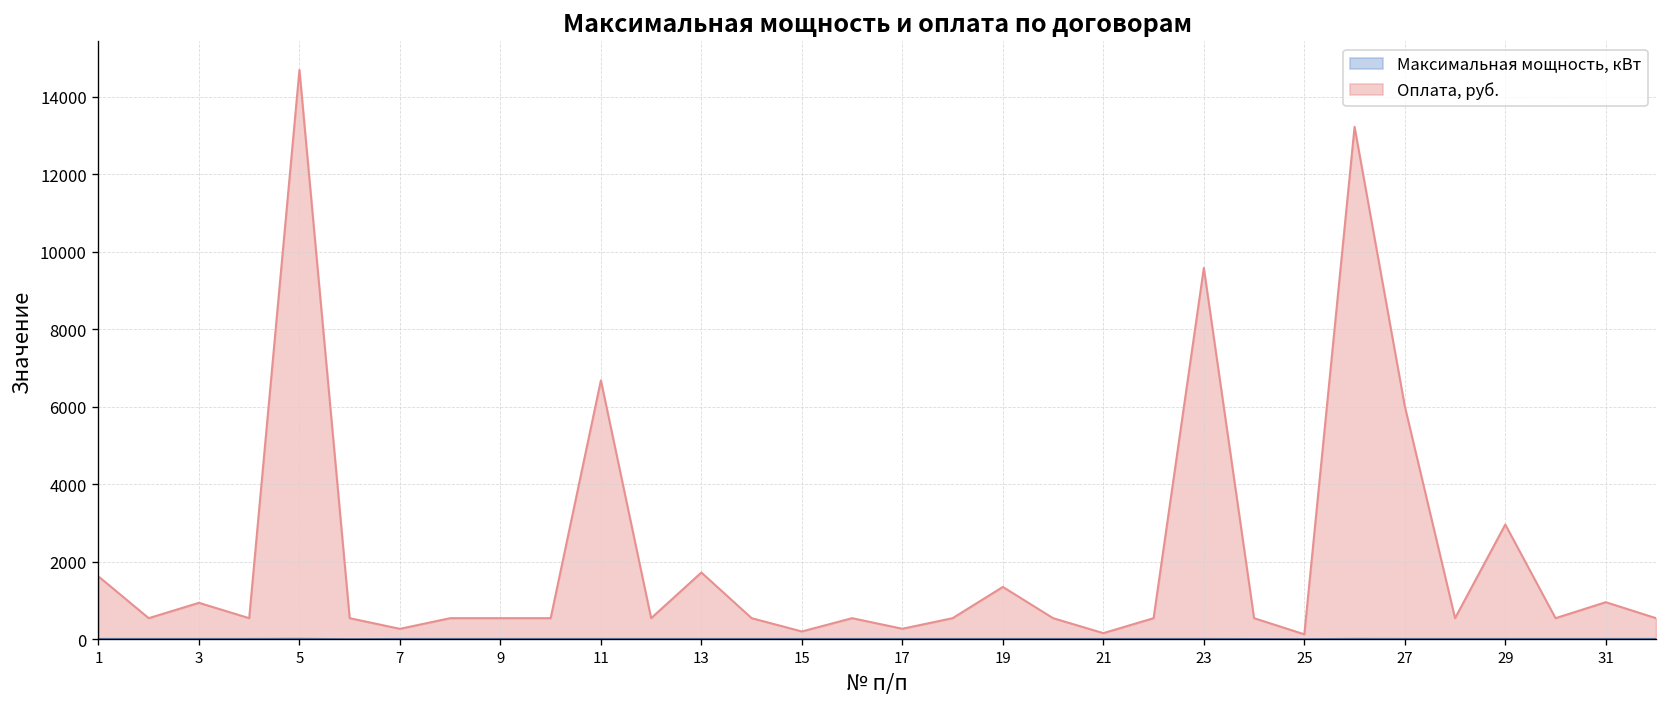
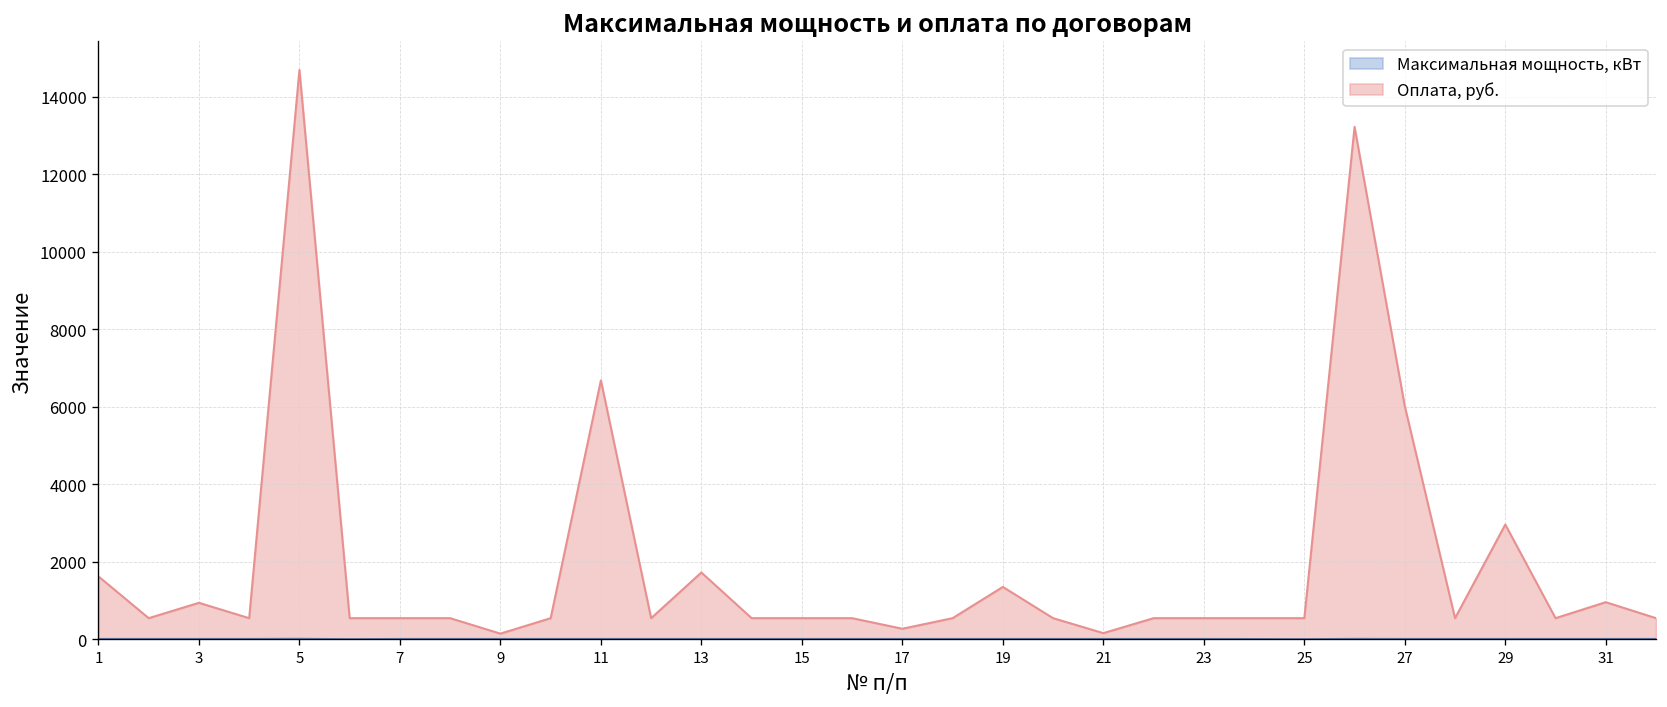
Оплата, руб., 7: 300 -> 600
Оплата, руб., 9: 600 -> 200
Оплата, руб., 15: 200 -> 600
Оплата, руб., 23: 9600 -> 600
Оплата, руб., 25: 100 -> 600
